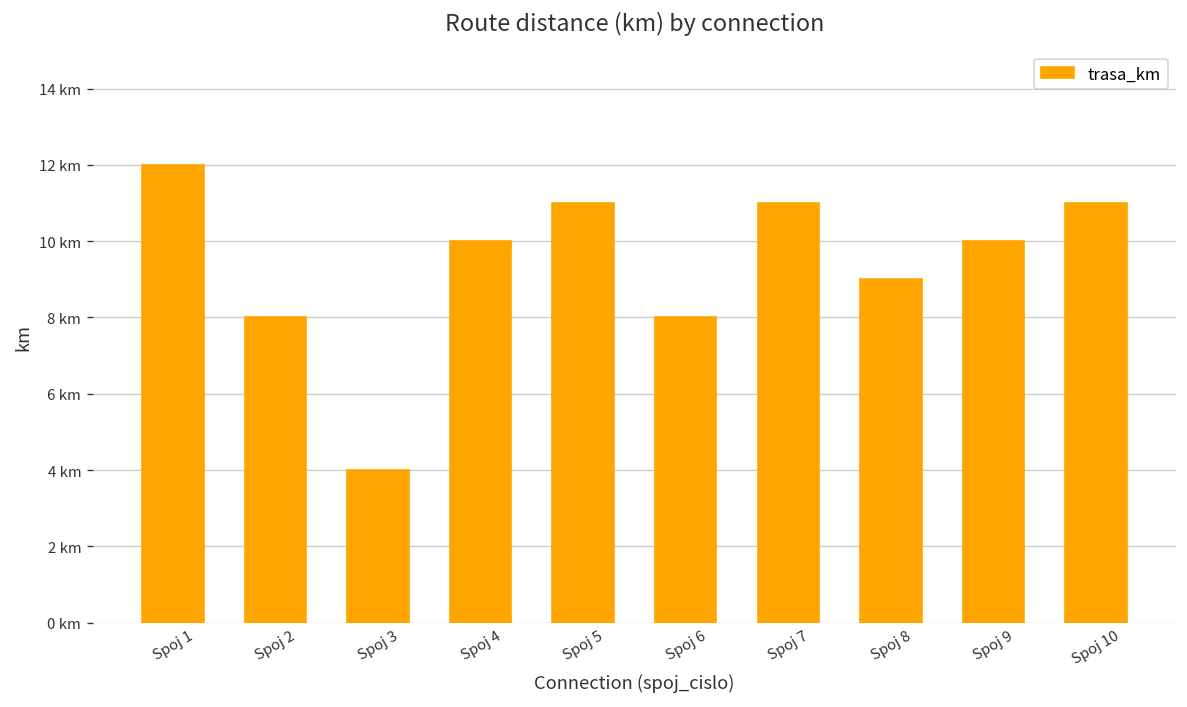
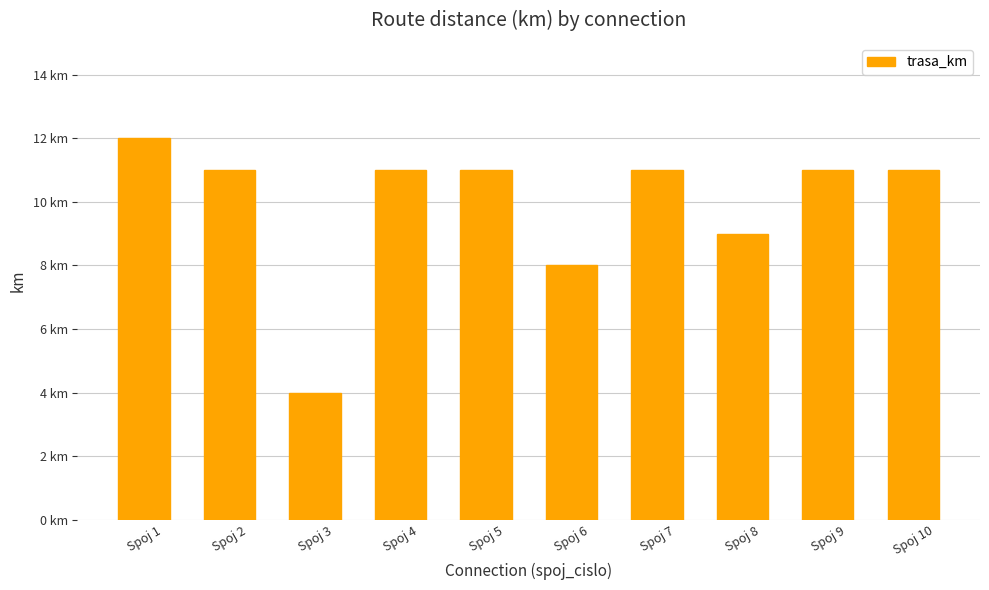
Spoj 2: 8 km -> 11 km
Spoj 4: 10 km -> 11 km
Spoj 9: 10 km -> 11 km
